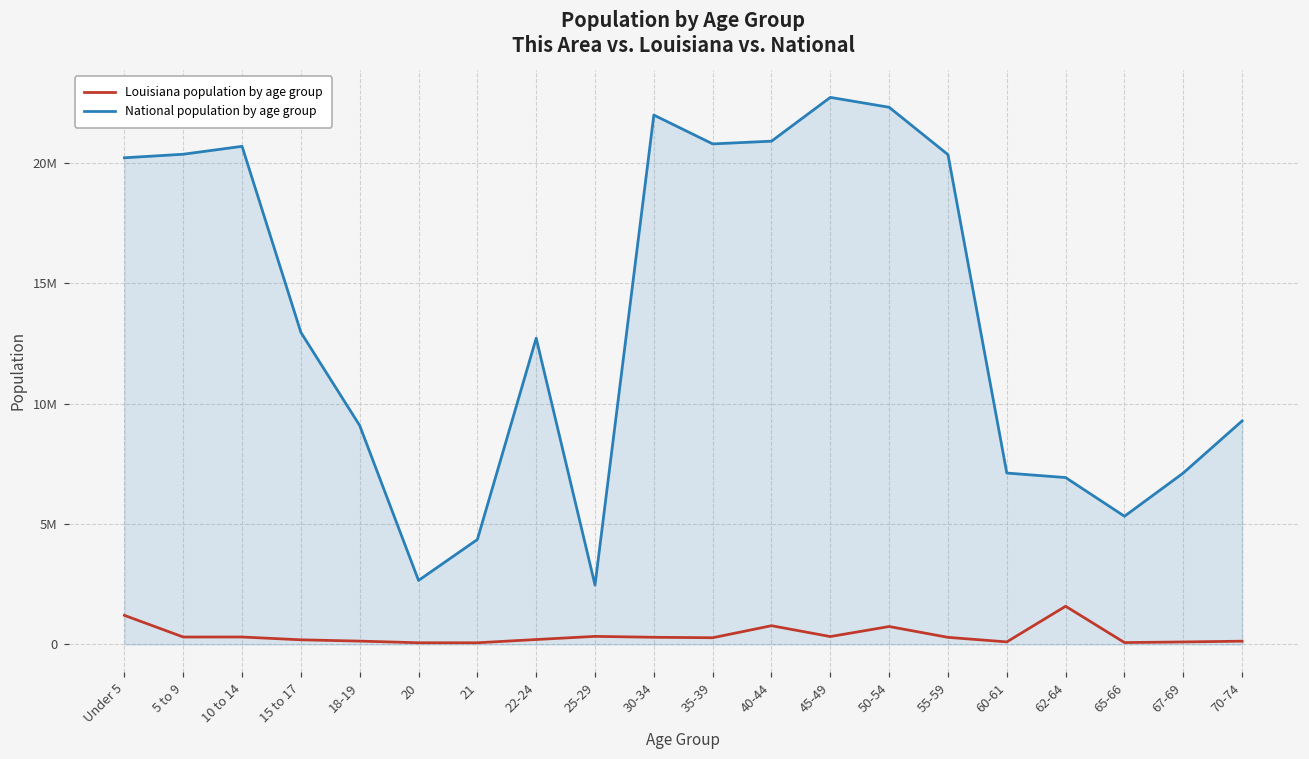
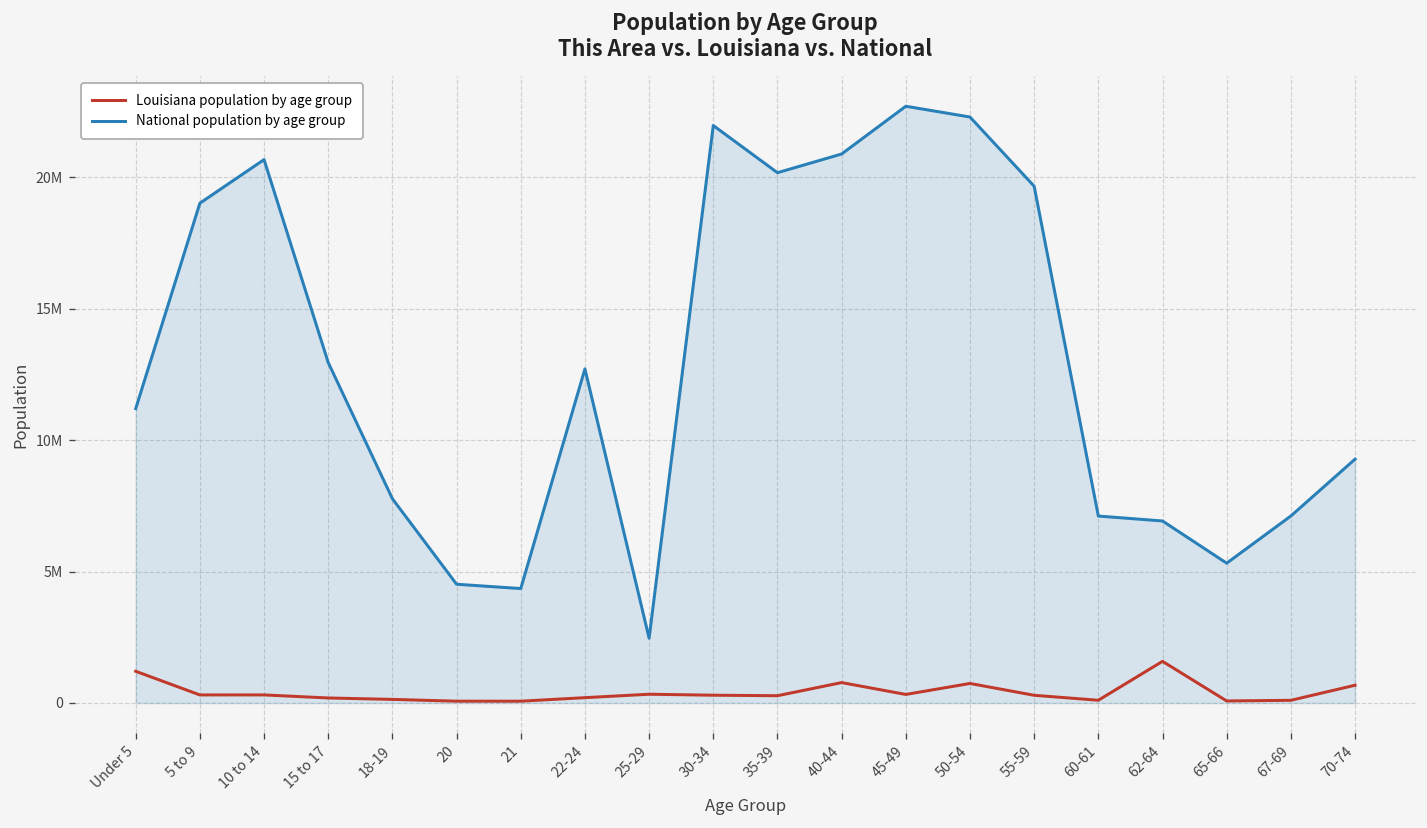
National population by age group, Under 5: 20200000 -> 11200000
National population by age group, 5 to 9: 20300000 -> 19000000
National population by age group, 18-19: 9100000 -> 7800000
National population by age group, 20: 2700000 -> 4500000
National population by age group, 35-39: 20800000 -> 20200000
National population by age group, 55-59: 20300000 -> 19700000
Louisiana population by age group, 70-74: 100000 -> 700000
